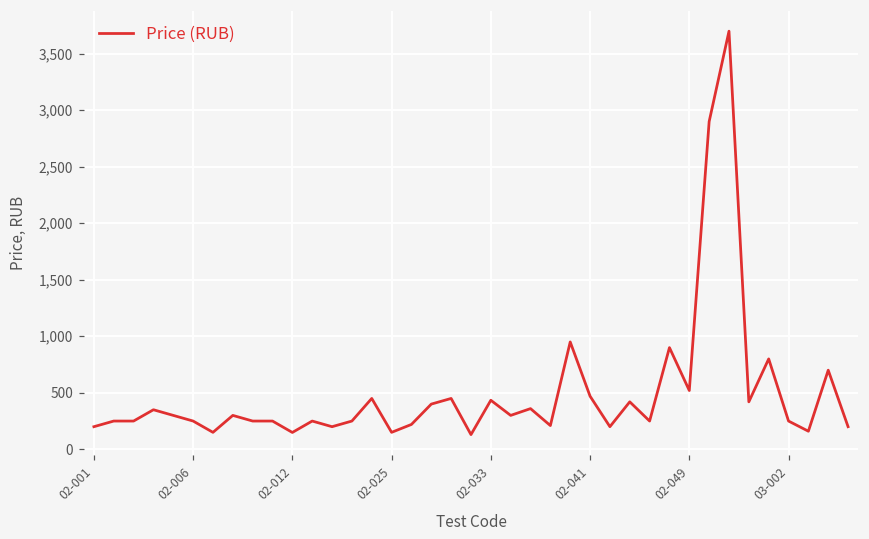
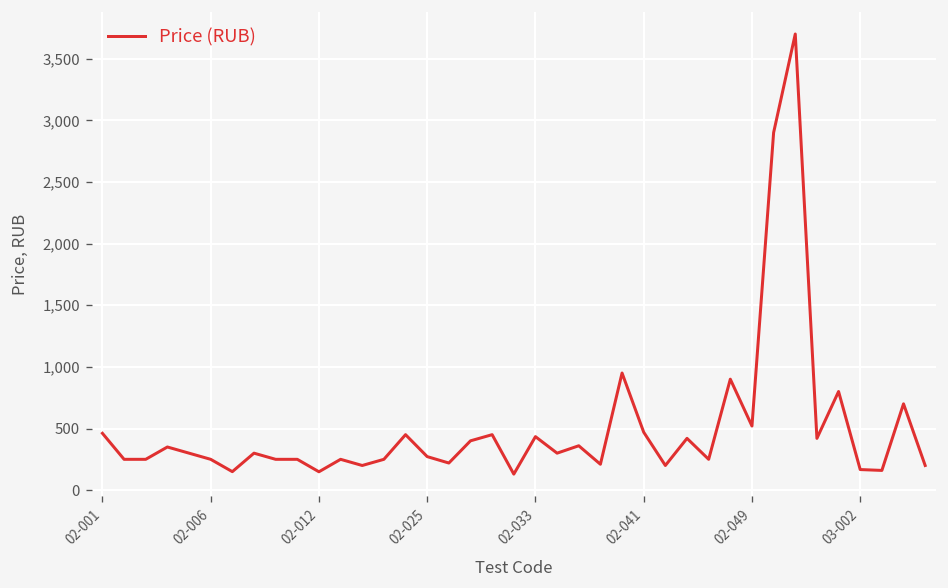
02-001: 200 -> 460
02-025: 150 -> 270
03-002: 250 -> 170
